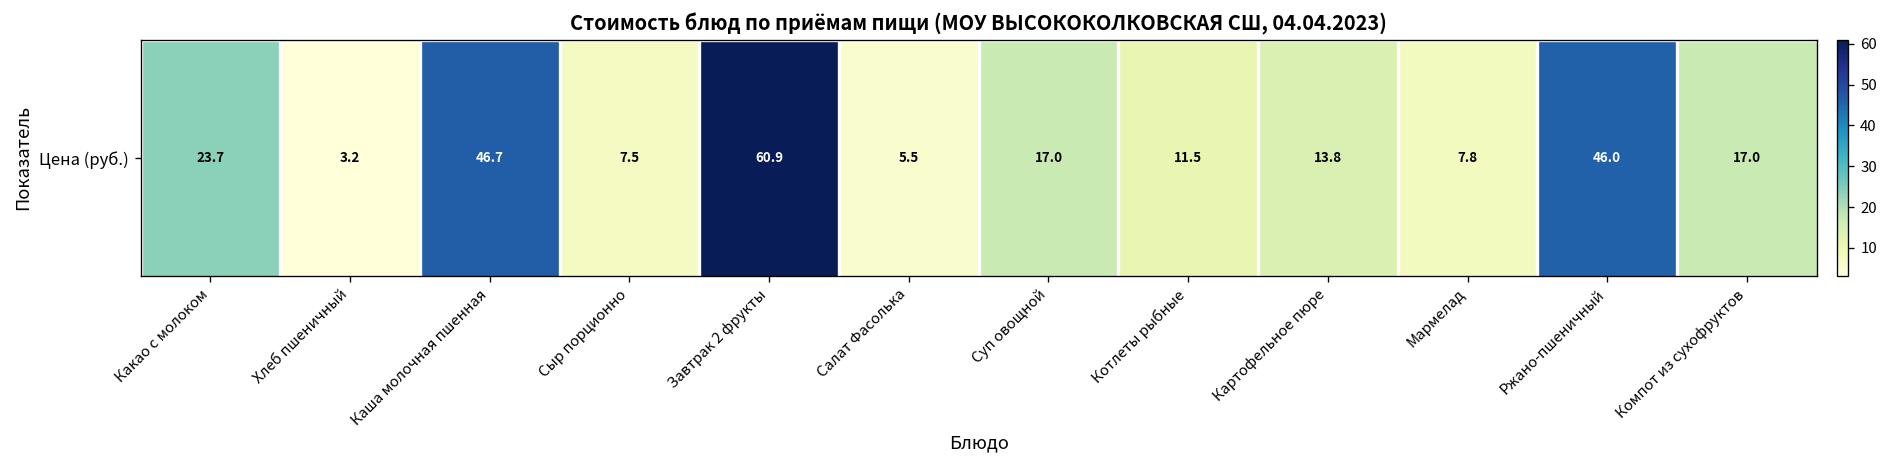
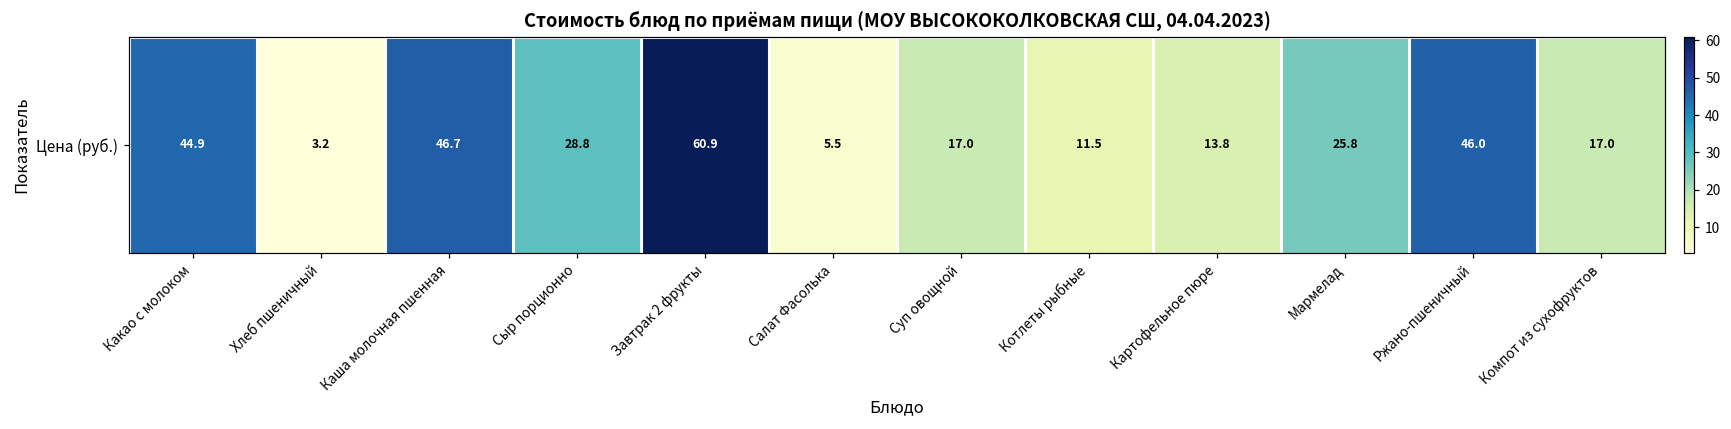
Цена (руб.), Какао с молоком: 23.7 -> 44.9
Цена (руб.), Сыр порционно: 7.5 -> 28.8
Цена (руб.), Мармелад: 7.8 -> 25.8
